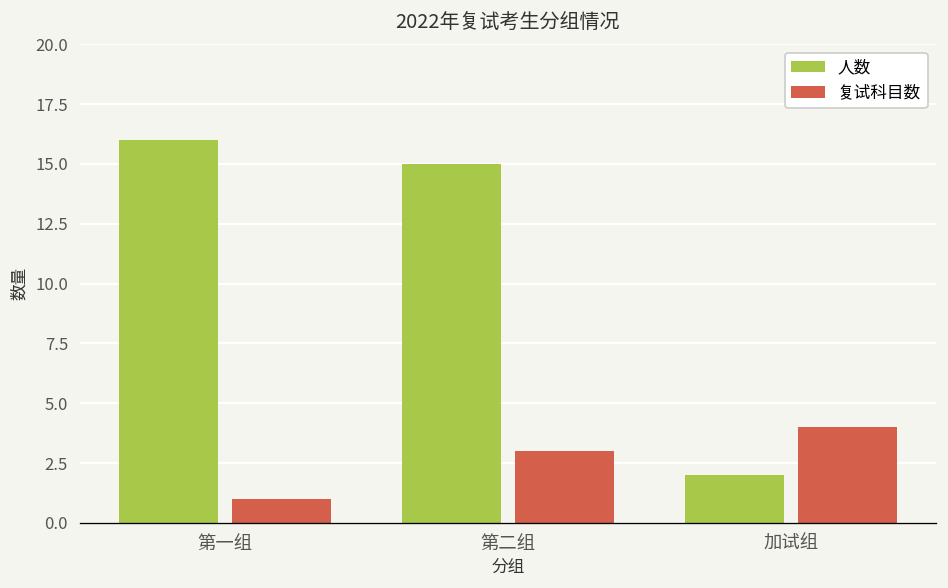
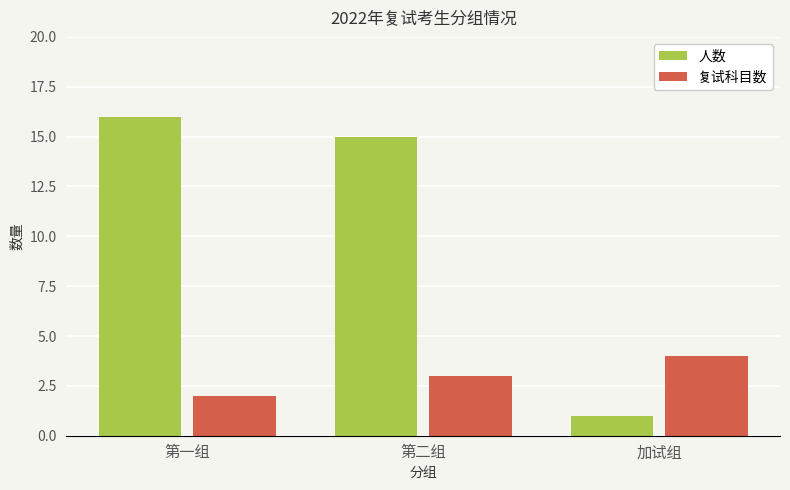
复试科目数, 第一组: 1 -> 2
人数, 加试组: 2 -> 1
